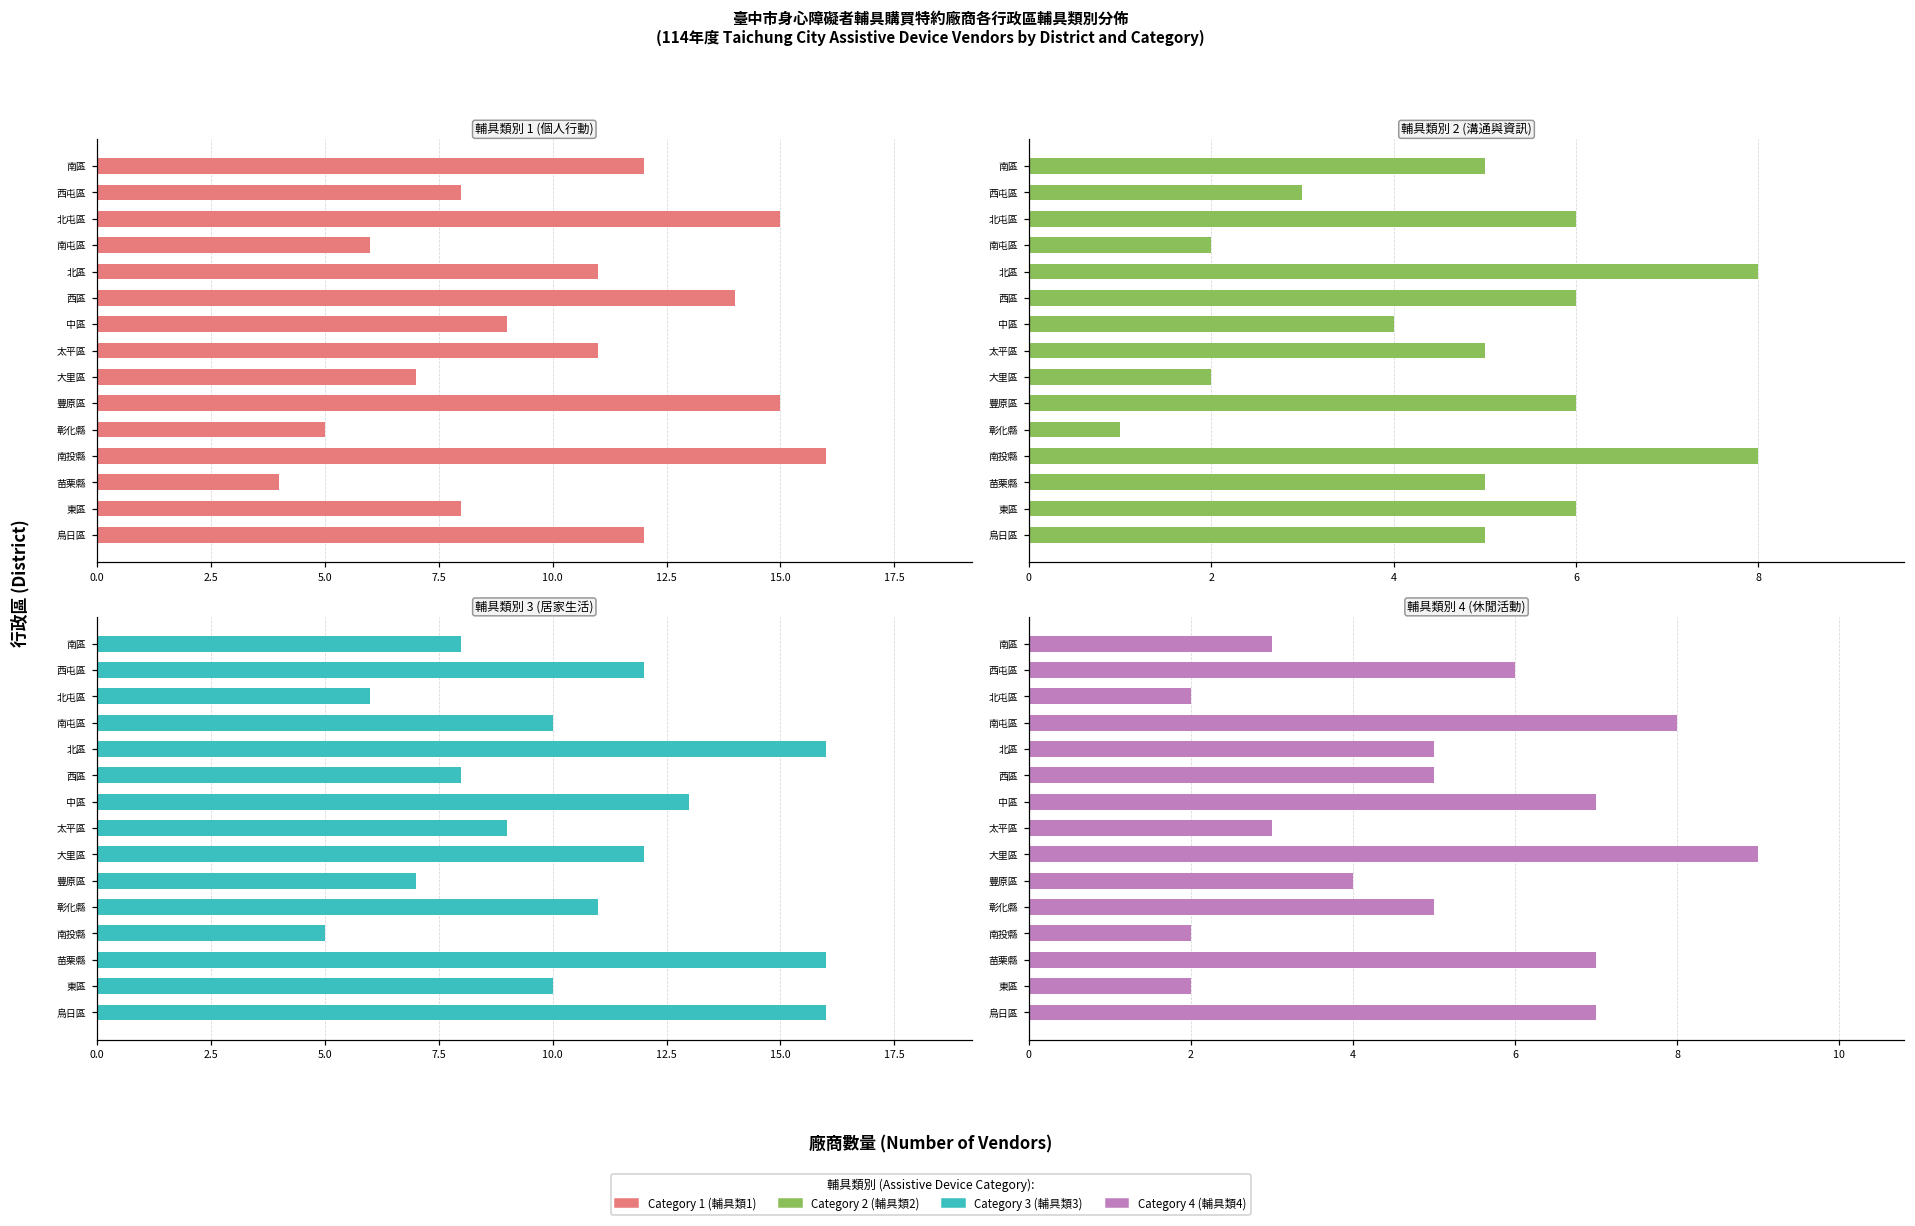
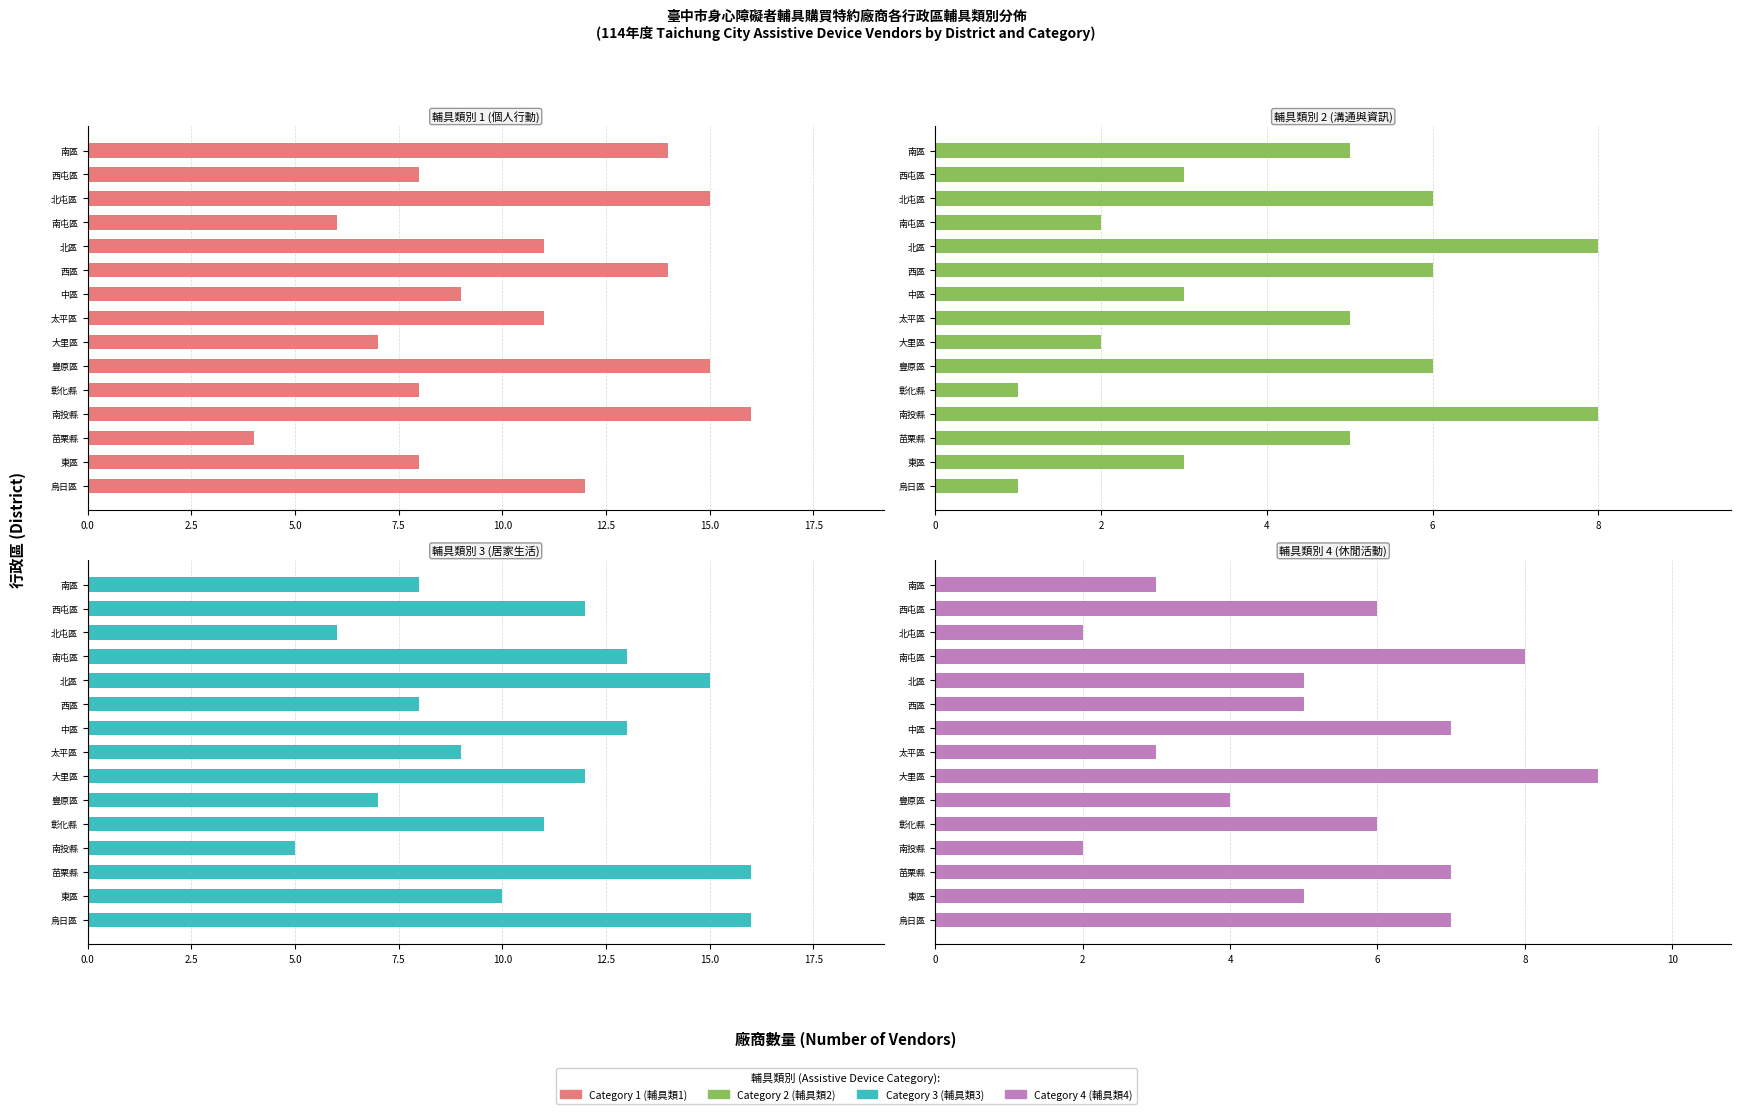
輔具類別 1 (個人行動), 南區: 12 -> 14
輔具類別 1 (個人行動), 彰化縣: 5 -> 8
輔具類別 2 (溝通與資訊), 中區: 4 -> 3
輔具類別 2 (溝通與資訊), 東區: 6 -> 3
輔具類別 2 (溝通與資訊), 烏日區: 5 -> 1
輔具類別 3 (居家生活), 南屯區: 10 -> 13
輔具類別 3 (居家生活), 北區: 16 -> 15
輔具類別 4 (休閒活動), 彰化縣: 5 -> 6
輔具類別 4 (休閒活動), 東區: 2 -> 5
